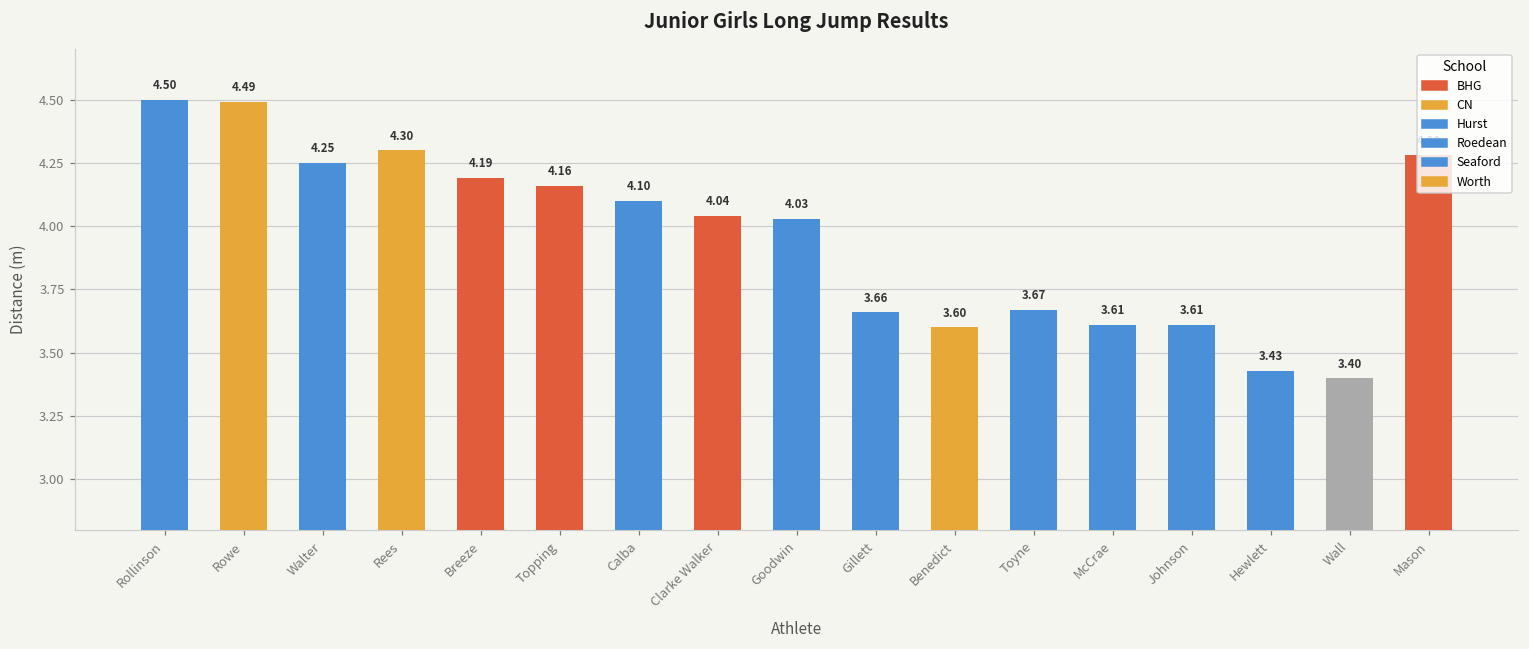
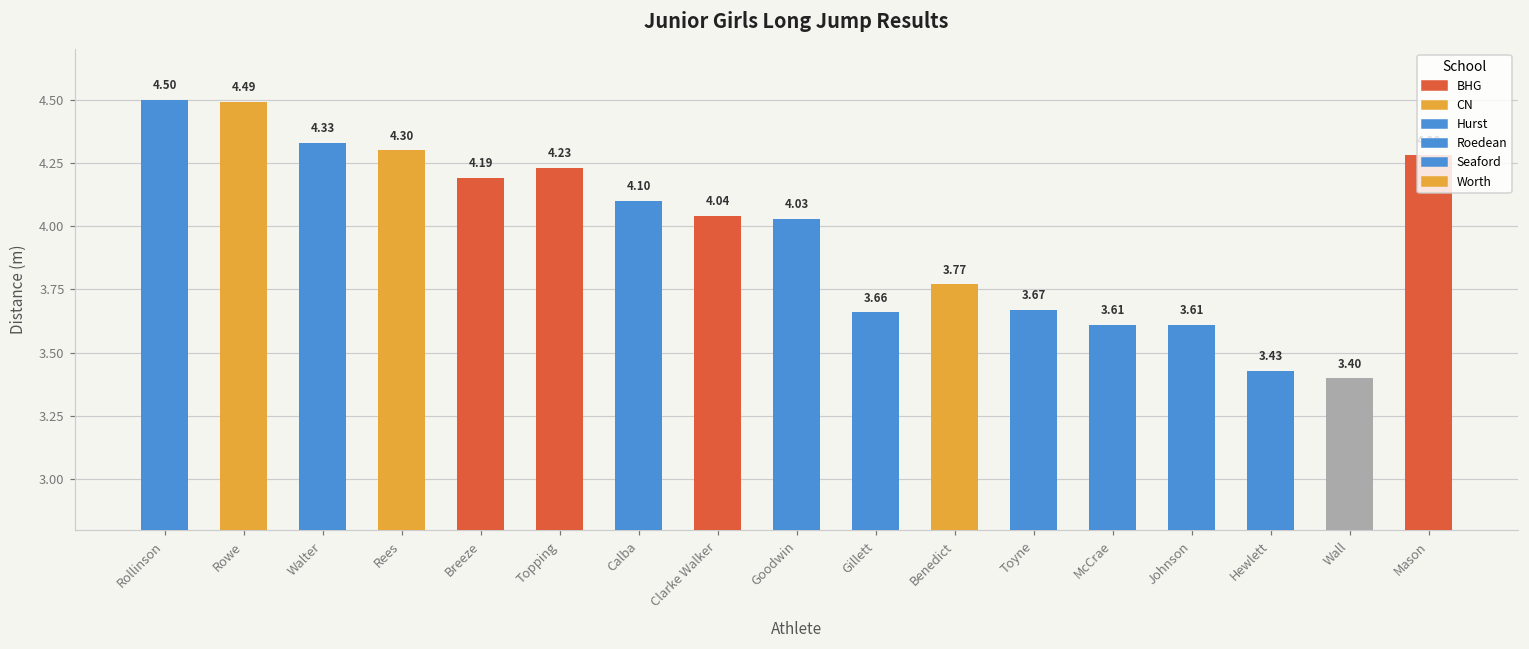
Walter: 4.25 -> 4.33
Topping: 4.16 -> 4.23
Benedict: 3.60 -> 3.77
